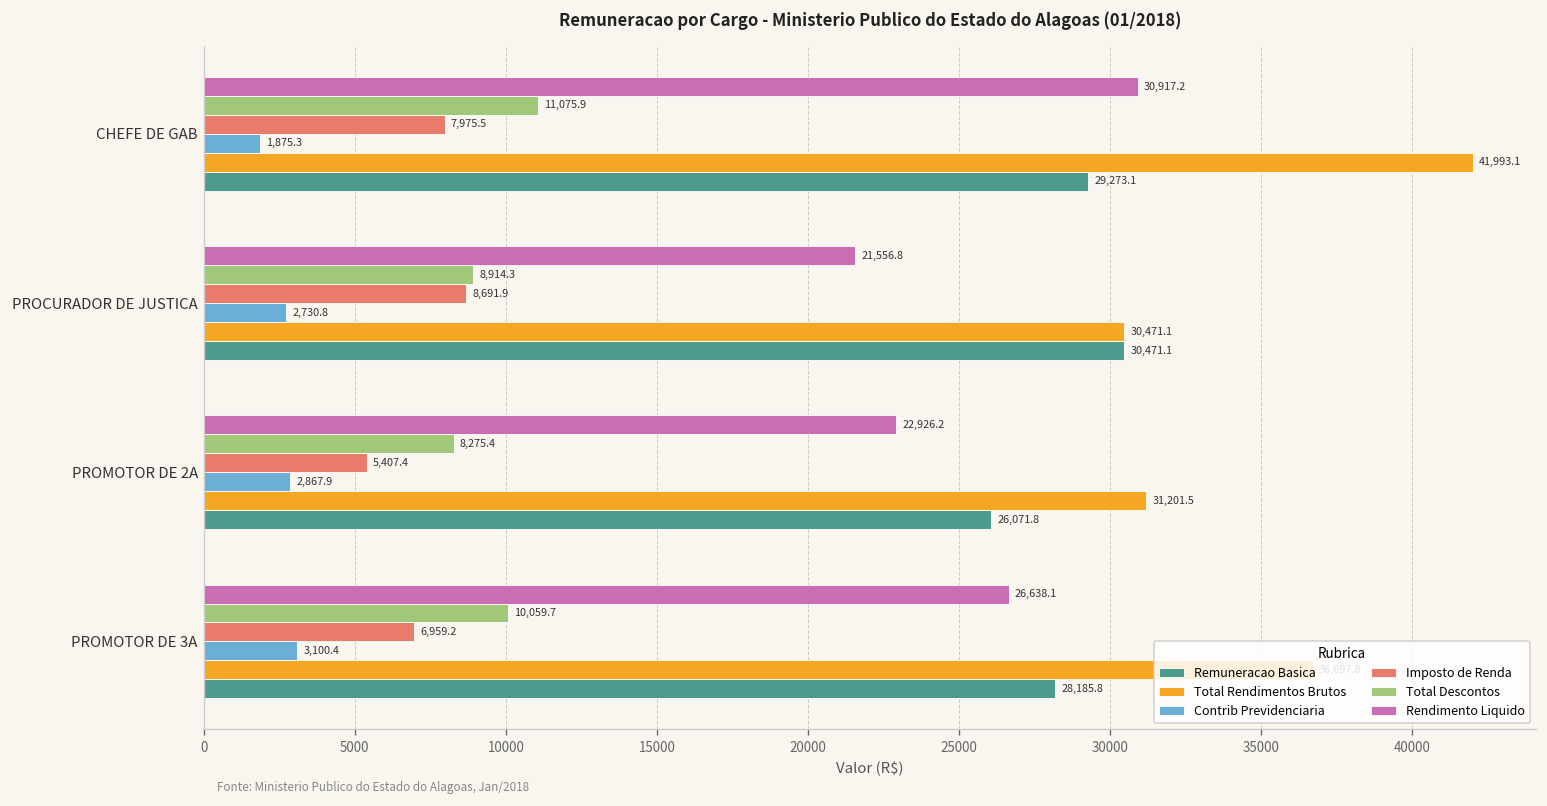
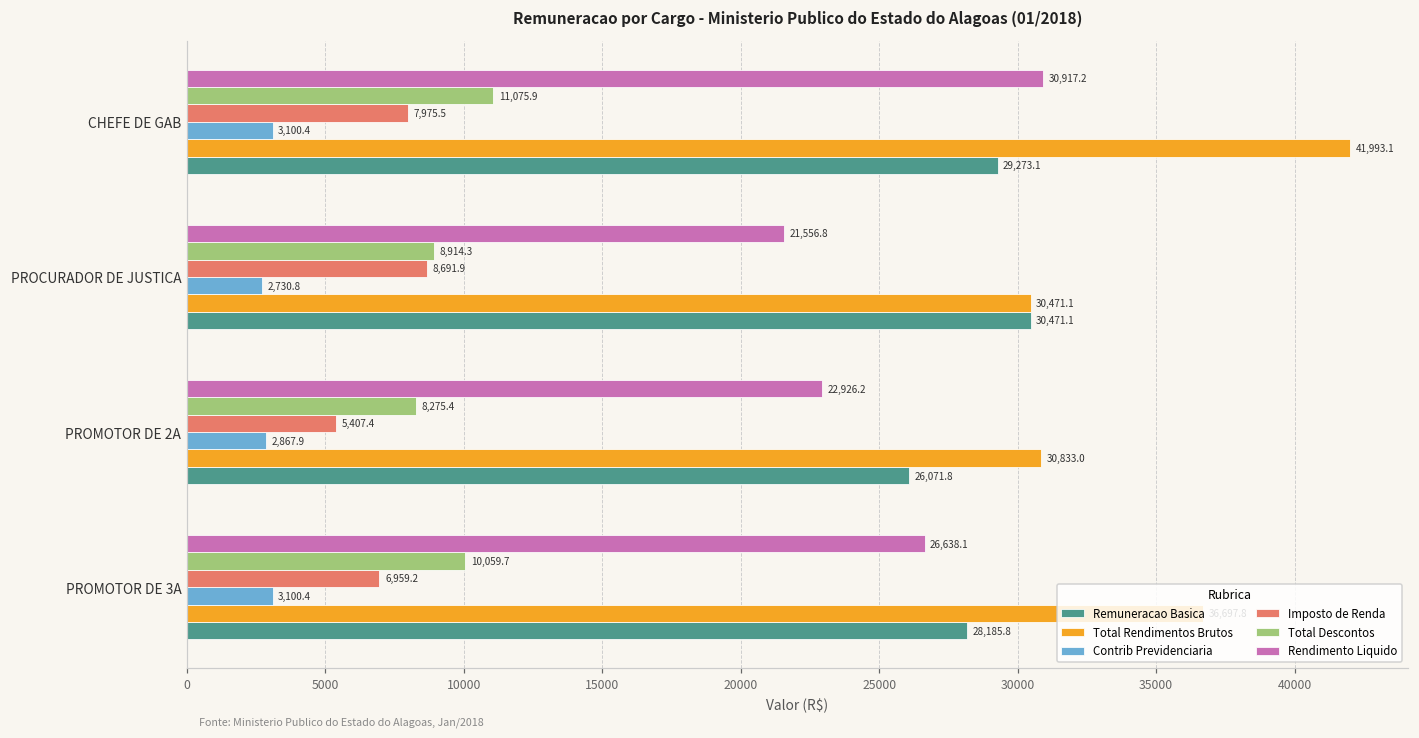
Contrib Previdenciaria, CHEFE DE GAB: 1,875.3 -> 3,100.4
Total Rendimentos Brutos, PROMOTOR DE 2A: 31,201.5 -> 30,833.0
